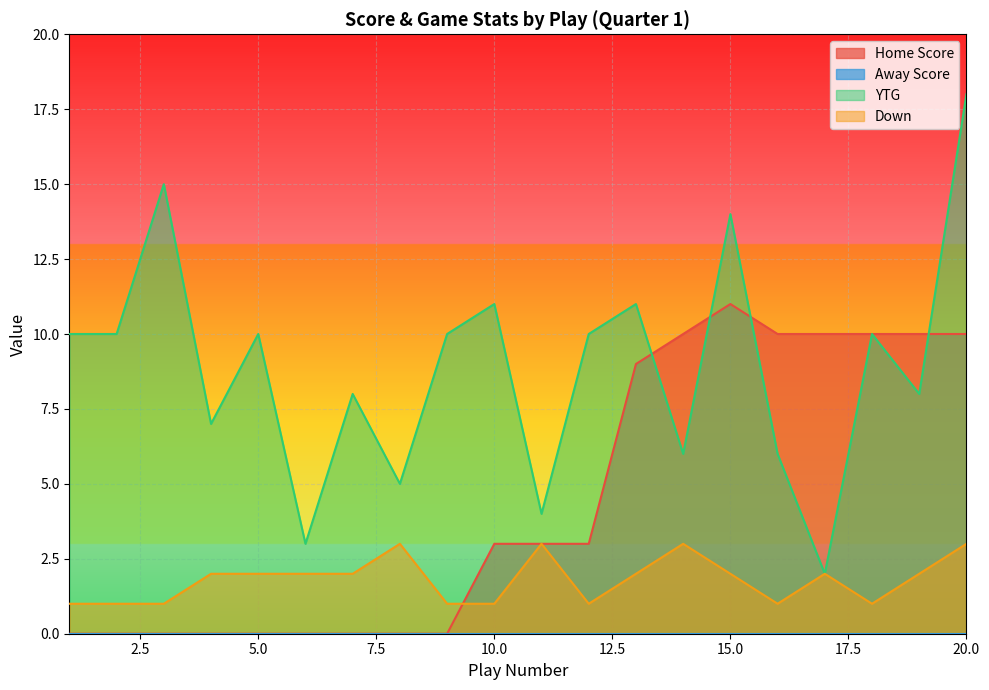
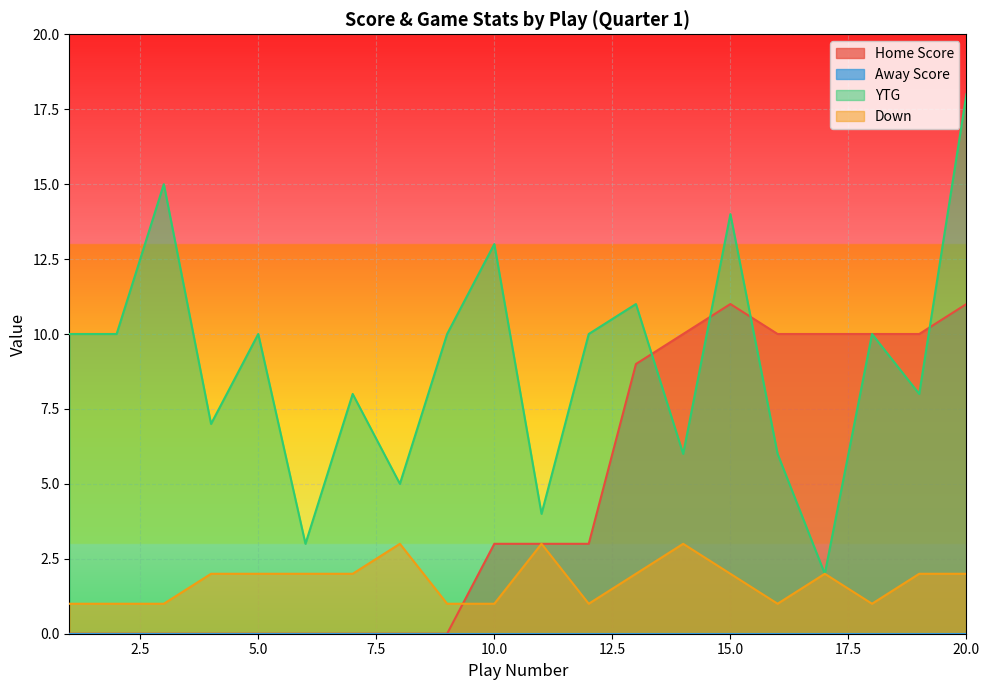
YTG, 10.0: 11 -> 13
Home Score, 20.0: 10 -> 11
Down, 20.0: 3 -> 2
